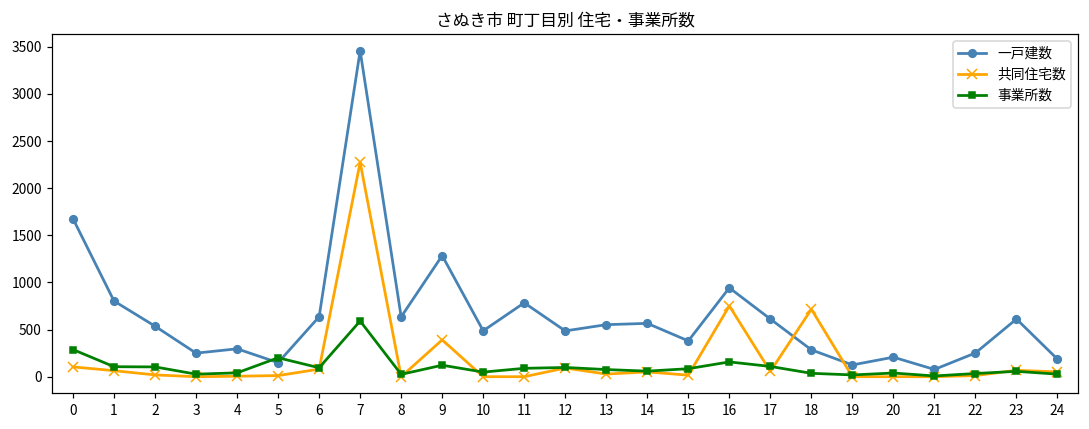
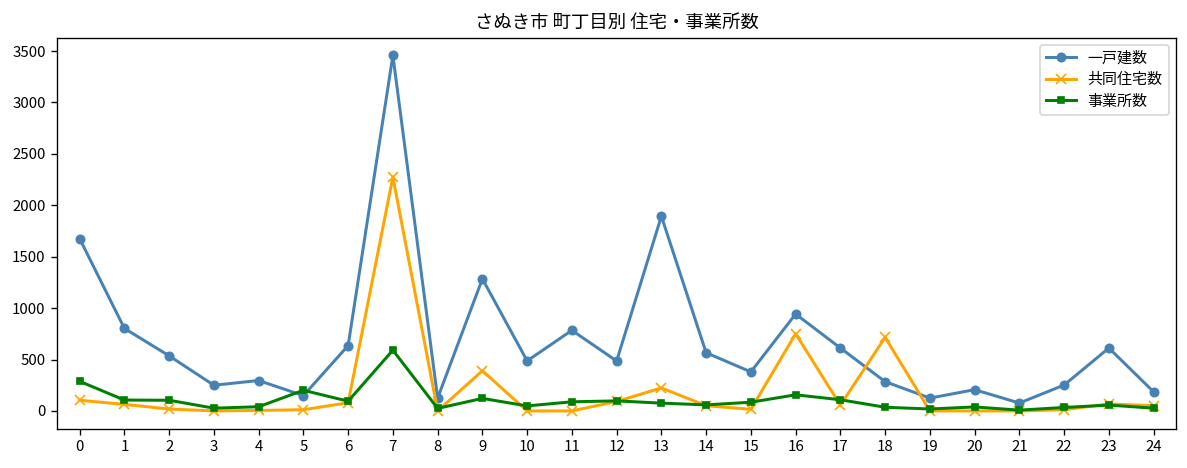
一戸建数, 8: 600 -> 100
一戸建数, 13: 600 -> 1900
共同住宅数, 13: 0 -> 200
